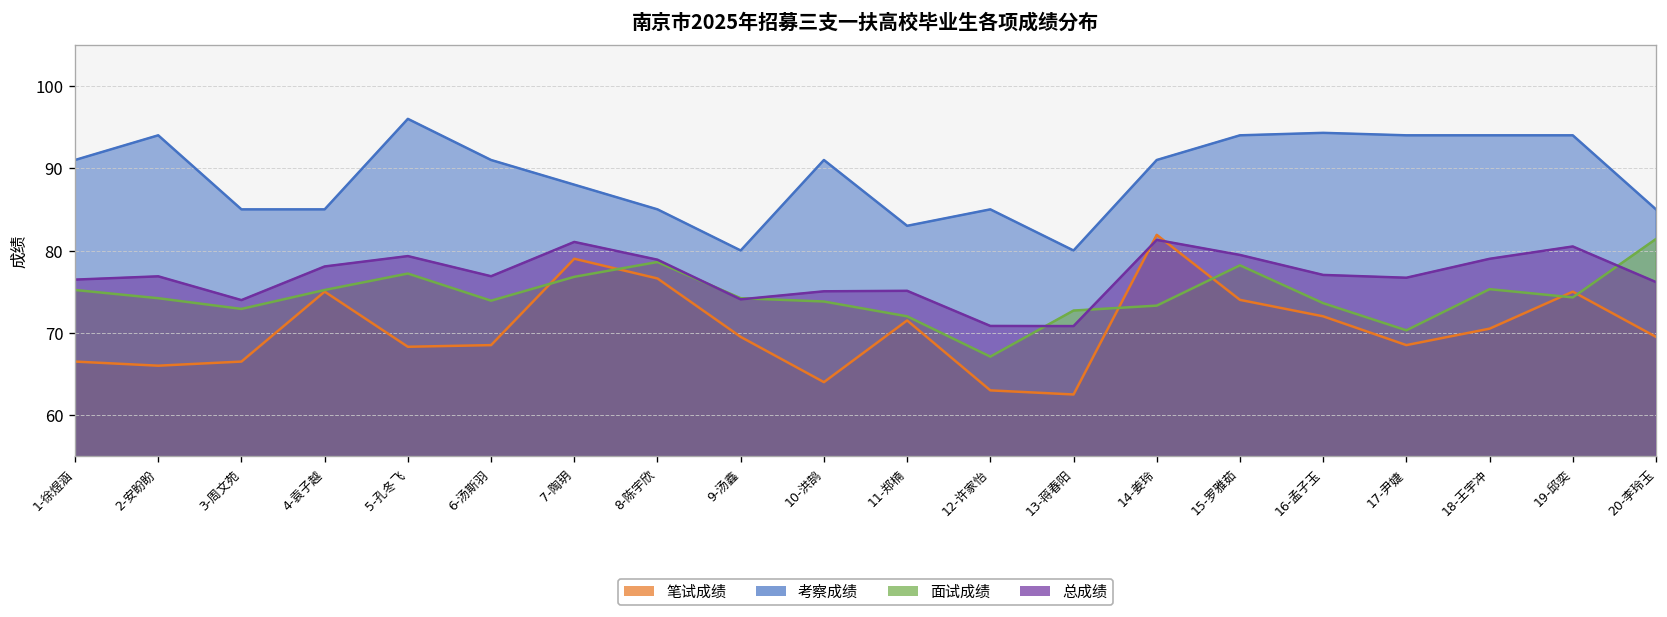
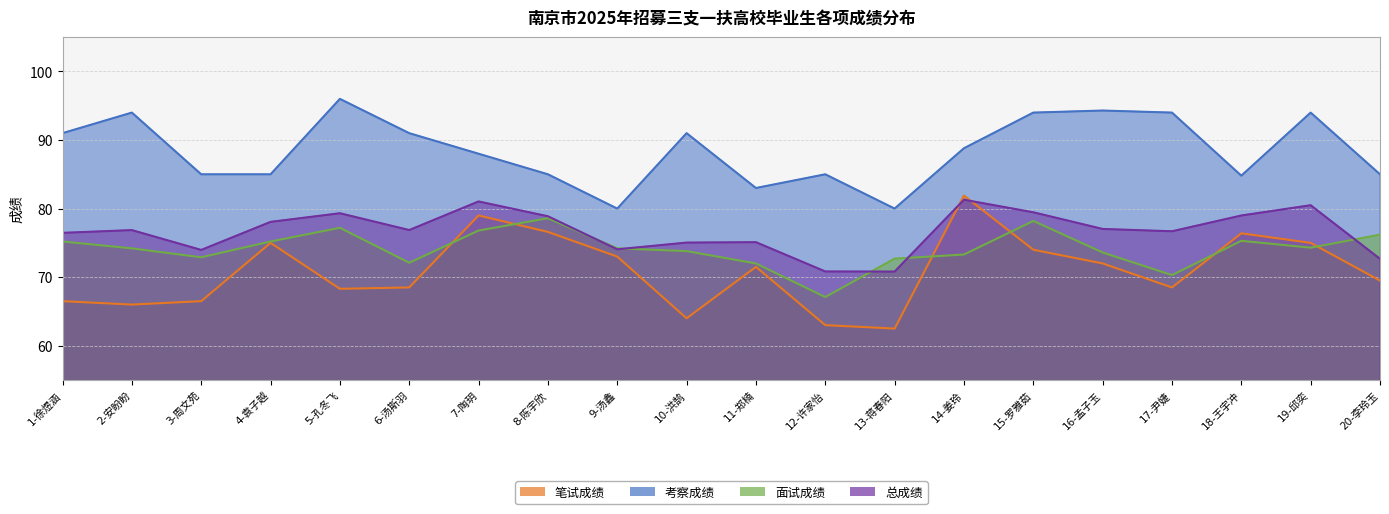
面试成绩, 6-汤斯羽: 74 -> 72
笔试成绩, 9-汤鑫: 70 -> 73
考察成绩, 14-姜玲: 91 -> 89
笔试成绩, 18-王宇冲: 71 -> 76
考察成绩, 18-王宇冲: 94 -> 85
面试成绩, 20-李玲玉: 81 -> 76
总成绩, 20-李玲玉: 76 -> 73
